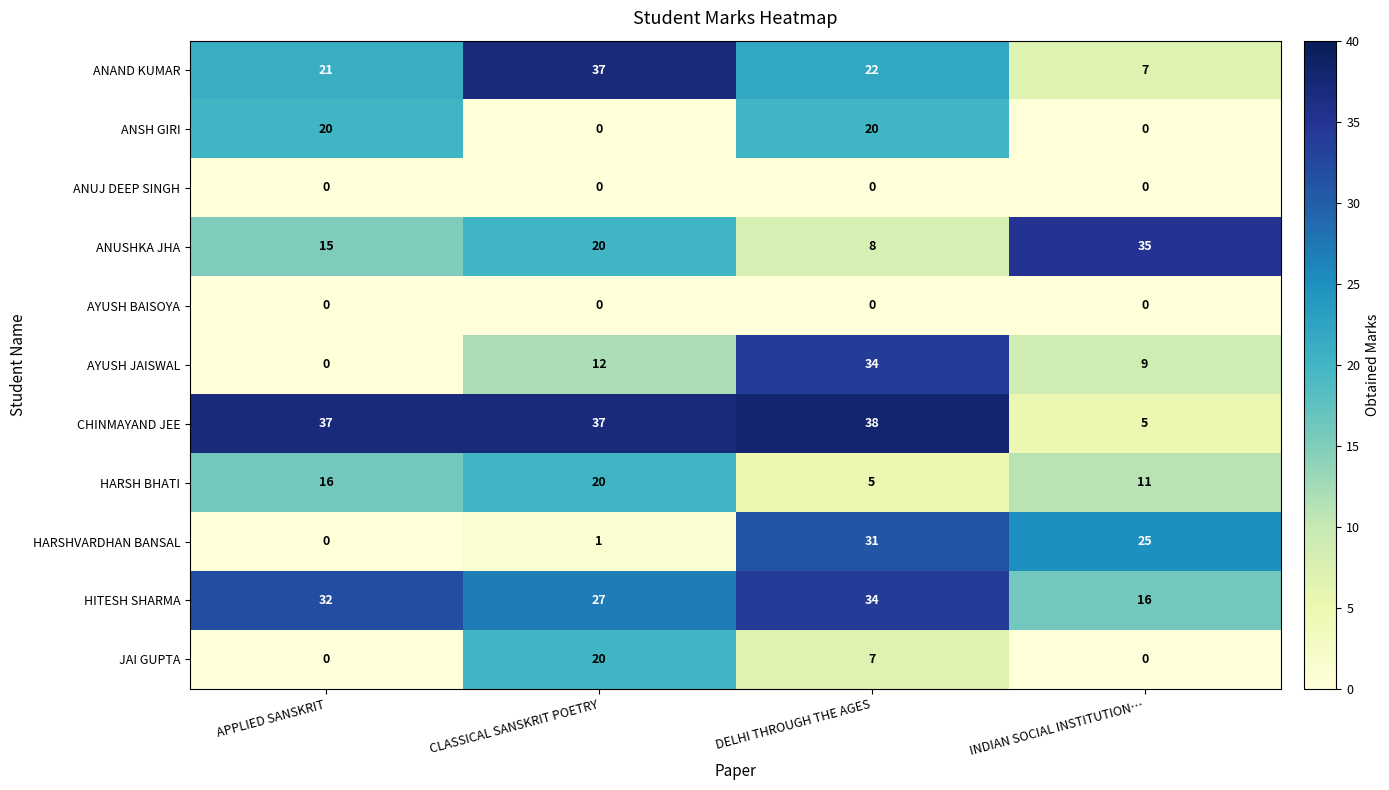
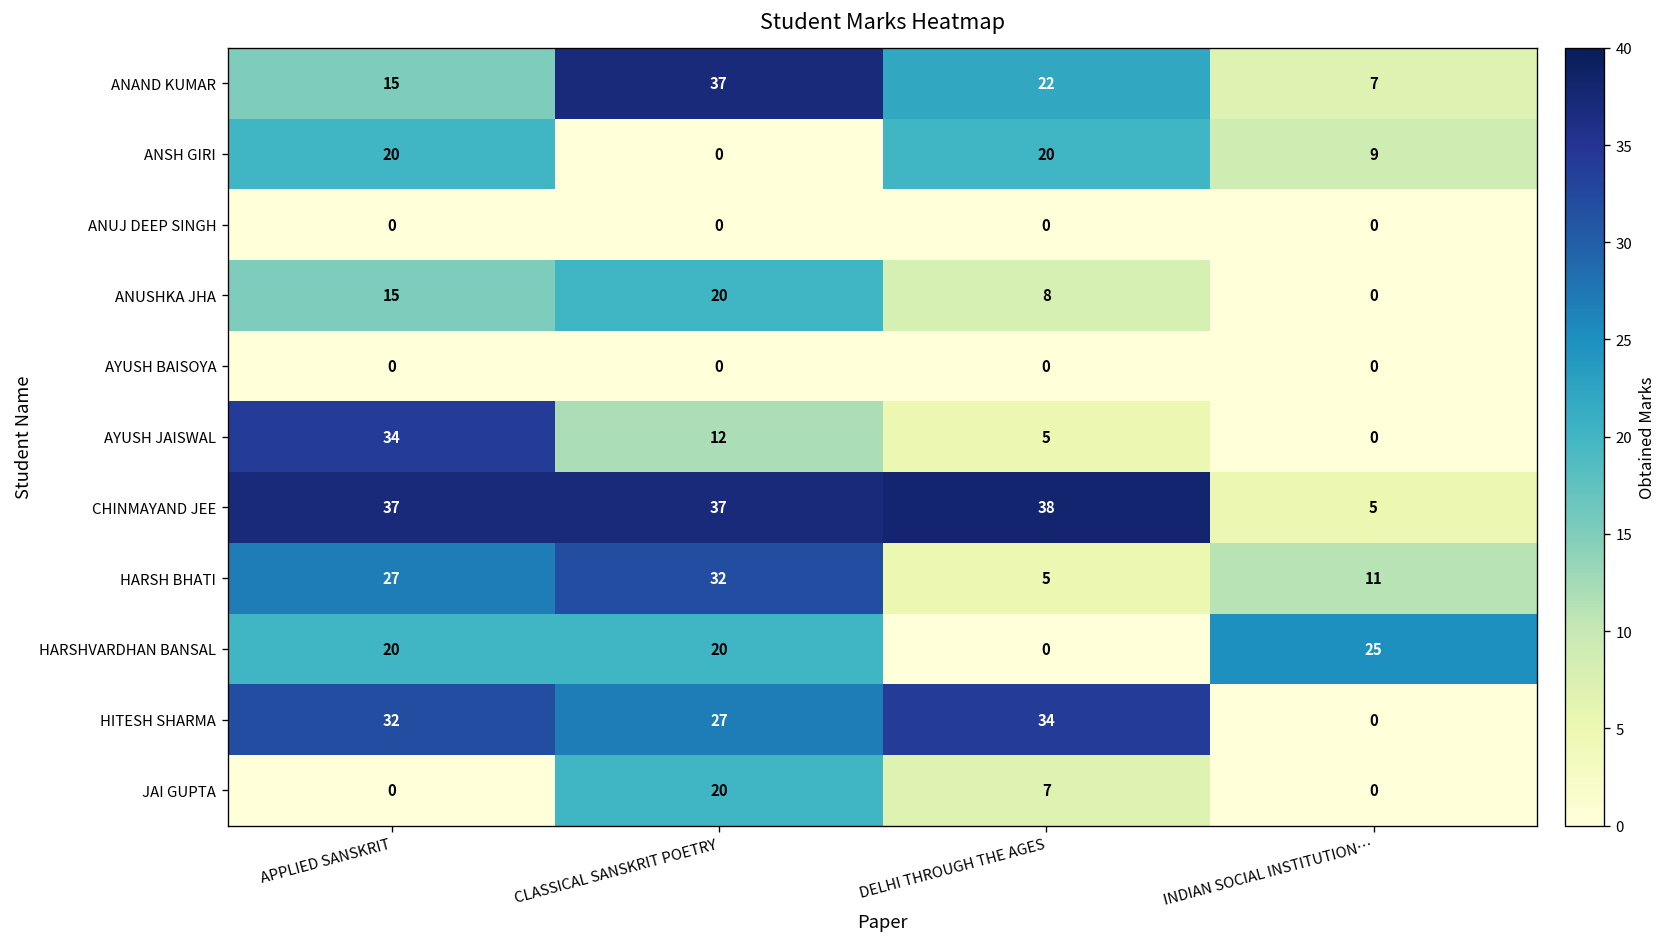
ANAND KUMAR, APPLIED SANSKRIT: 21 -> 15
ANSH GIRI, INDIAN SOCIAL INSTITUTION…: 0 -> 9
ANUSHKA JHA, INDIAN SOCIAL INSTITUTION…: 35 -> 0
AYUSH JAISWAL, APPLIED SANSKRIT: 0 -> 34
AYUSH JAISWAL, DELHI THROUGH THE AGES: 34 -> 5
AYUSH JAISWAL, INDIAN SOCIAL INSTITUTION…: 9 -> 0
HARSH BHATI, APPLIED SANSKRIT: 16 -> 27
HARSH BHATI, CLASSICAL SANSKRIT POETRY: 20 -> 32
HARSHVARDHAN BANSAL, APPLIED SANSKRIT: 0 -> 20
HARSHVARDHAN BANSAL, CLASSICAL SANSKRIT POETRY: 1 -> 20
HARSHVARDHAN BANSAL, DELHI THROUGH THE AGES: 31 -> 0
HITESH SHARMA, INDIAN SOCIAL INSTITUTION…: 16 -> 0
